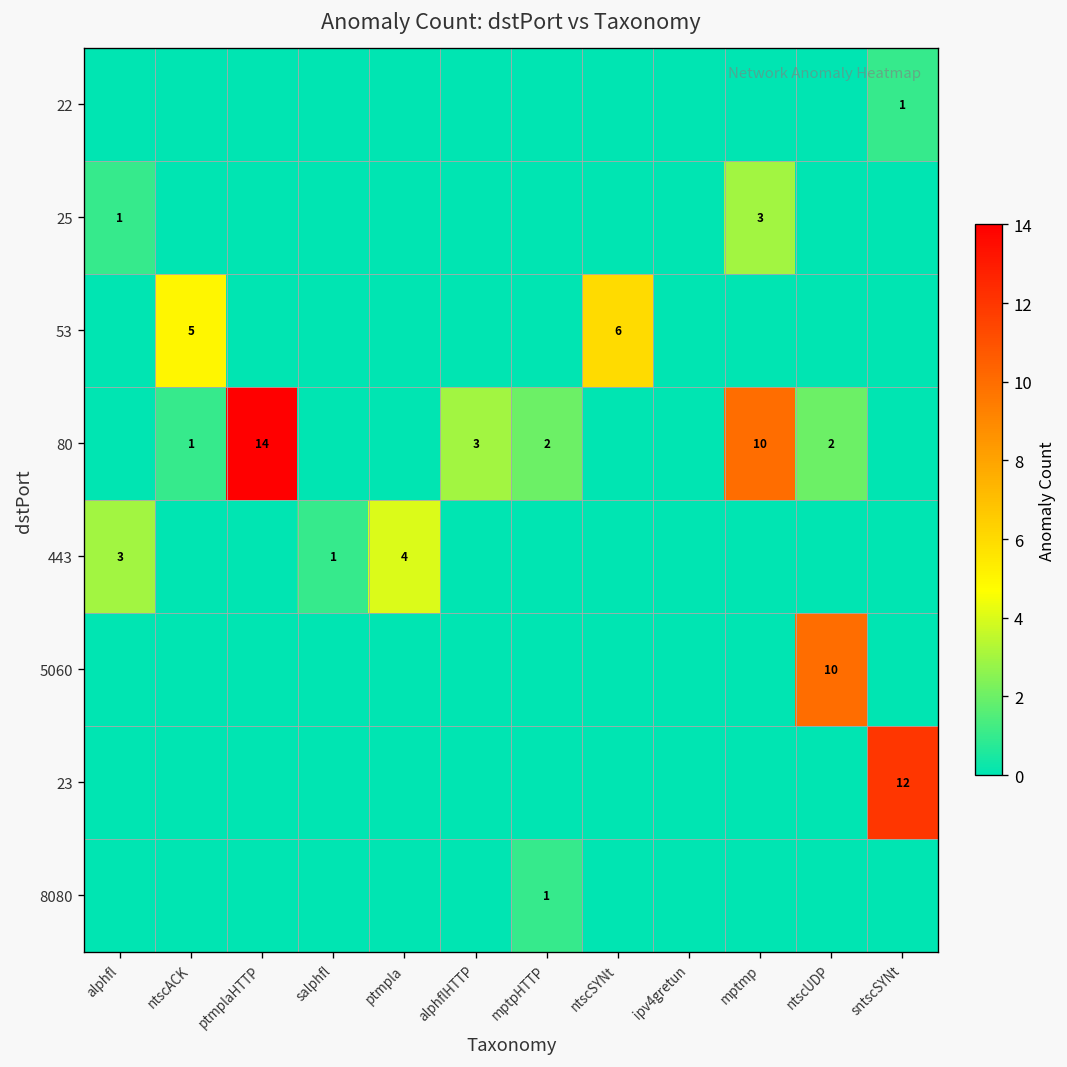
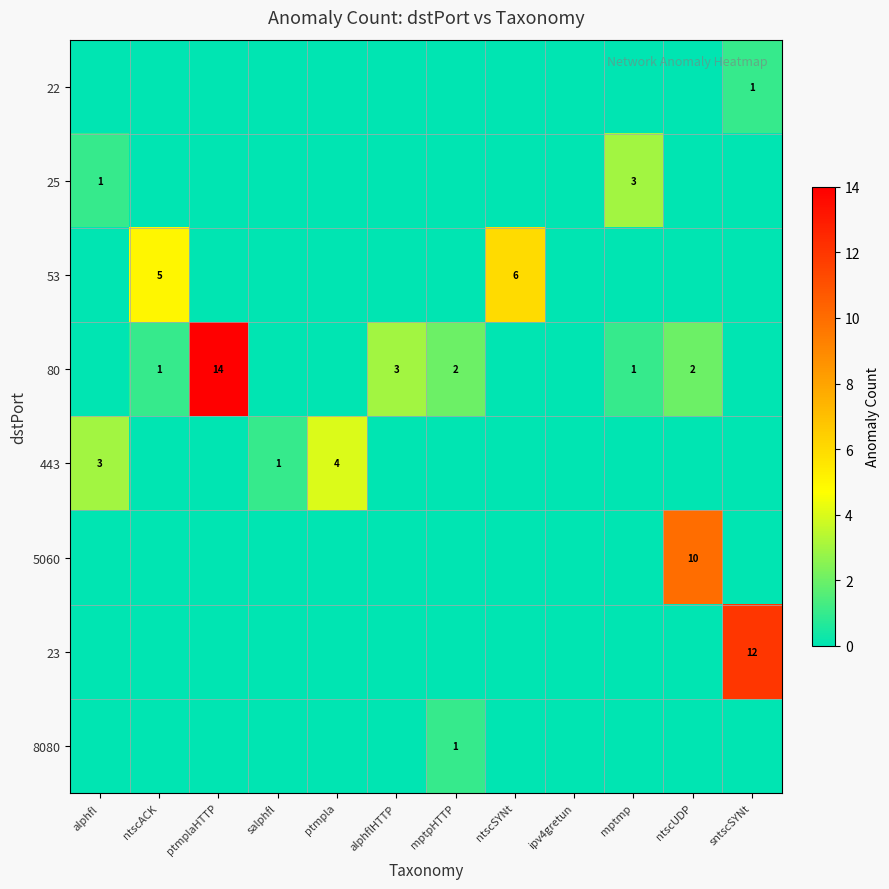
80, mptmp: 10 -> 1
